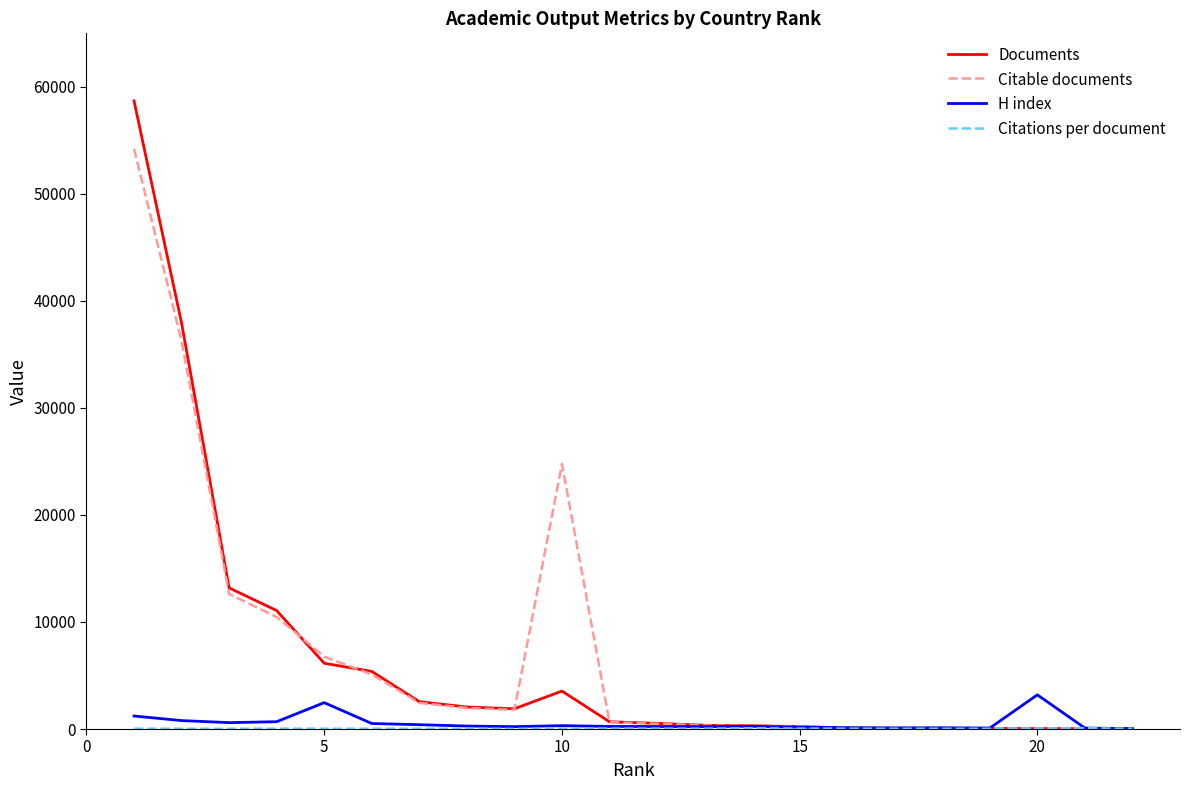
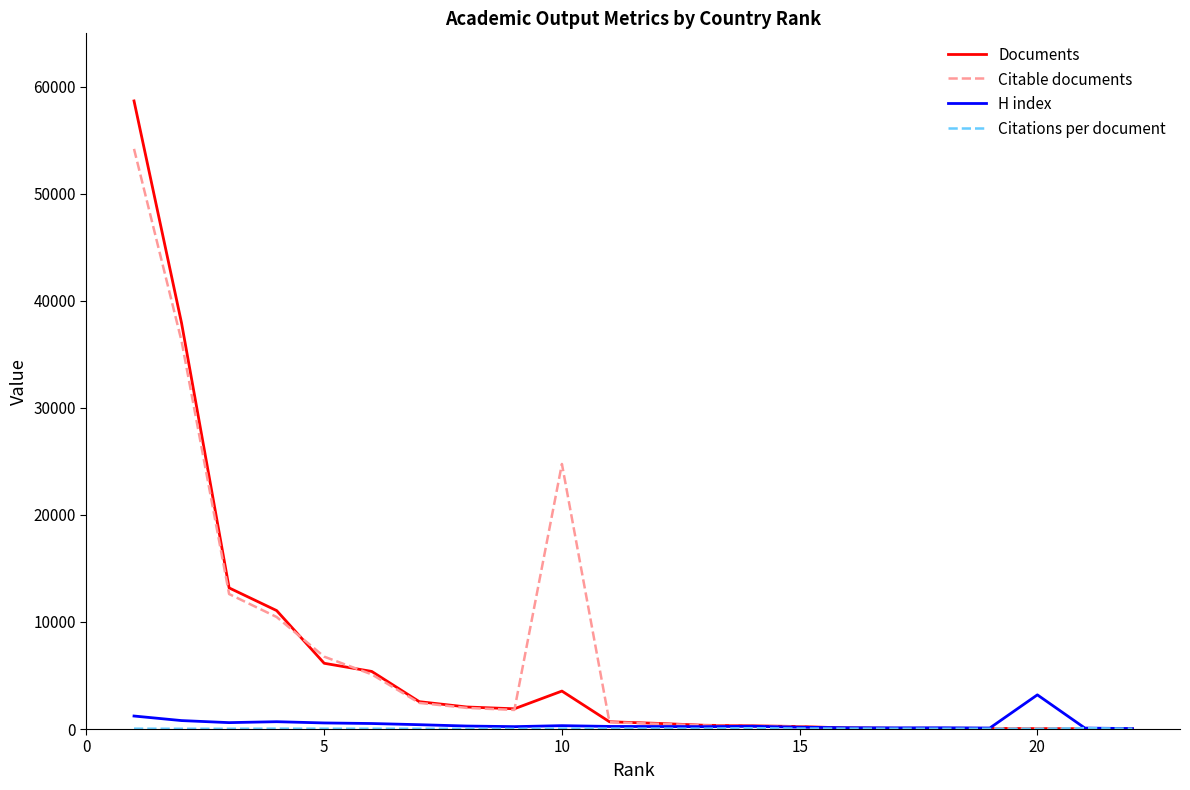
H index, 5: 2500 -> 600
